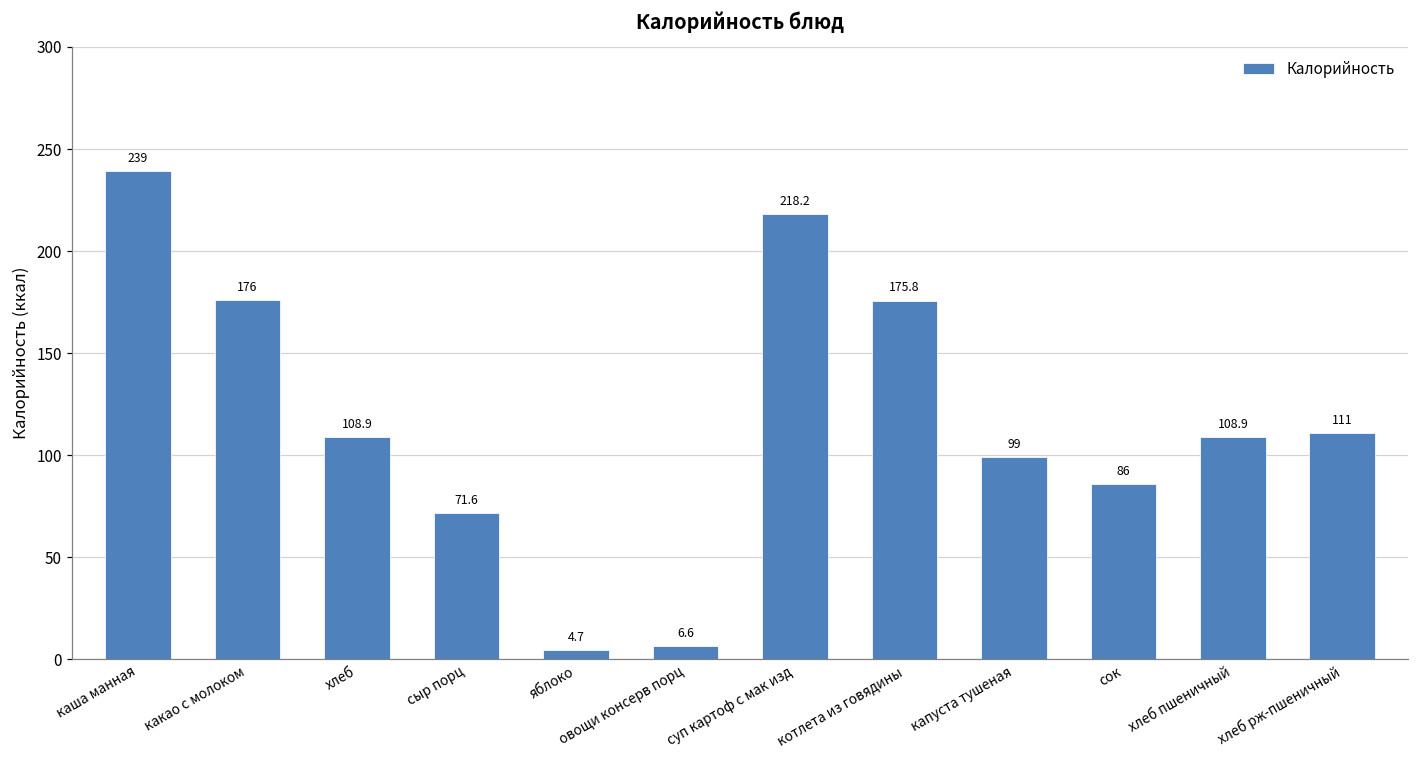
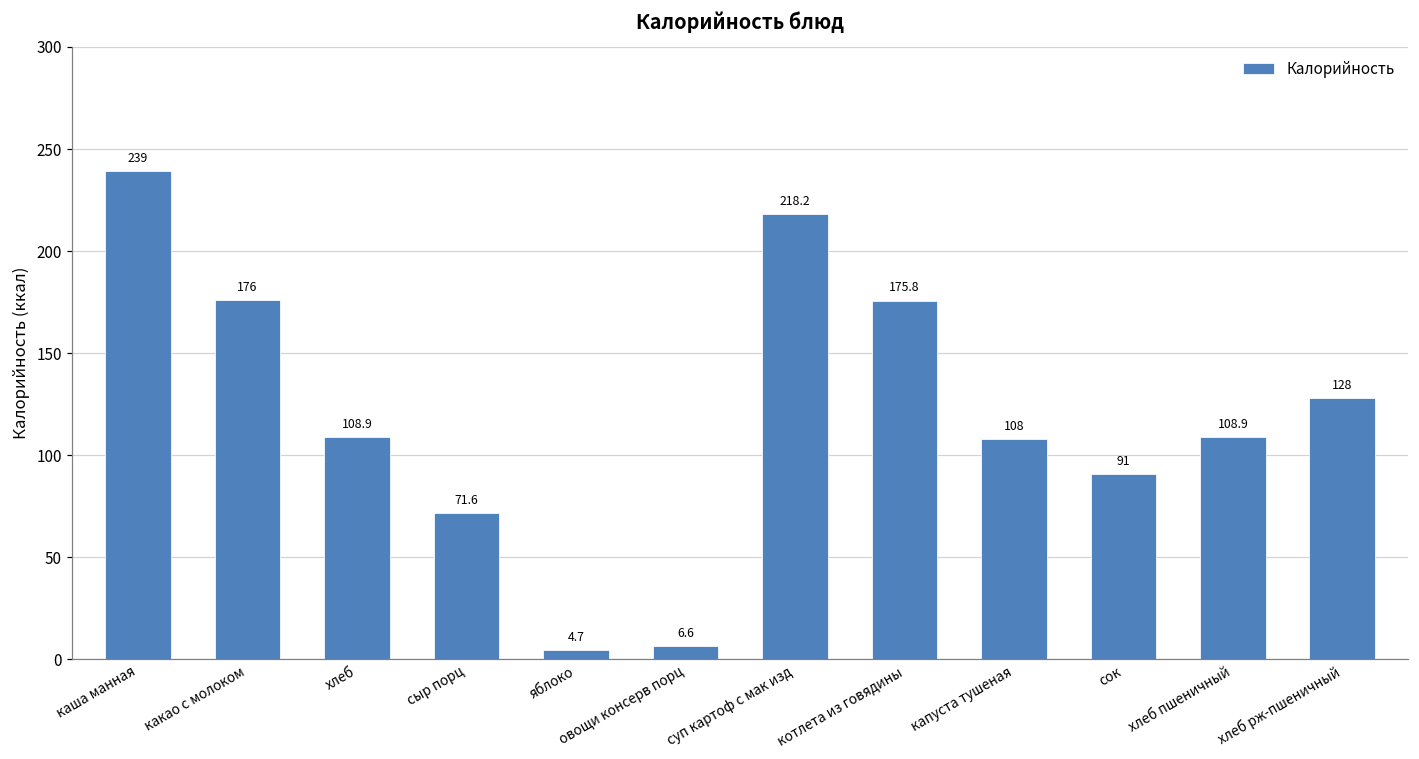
капуста тушеная: 99 -> 108
сок: 86 -> 91
хлеб рж-пшеничный: 111 -> 128
